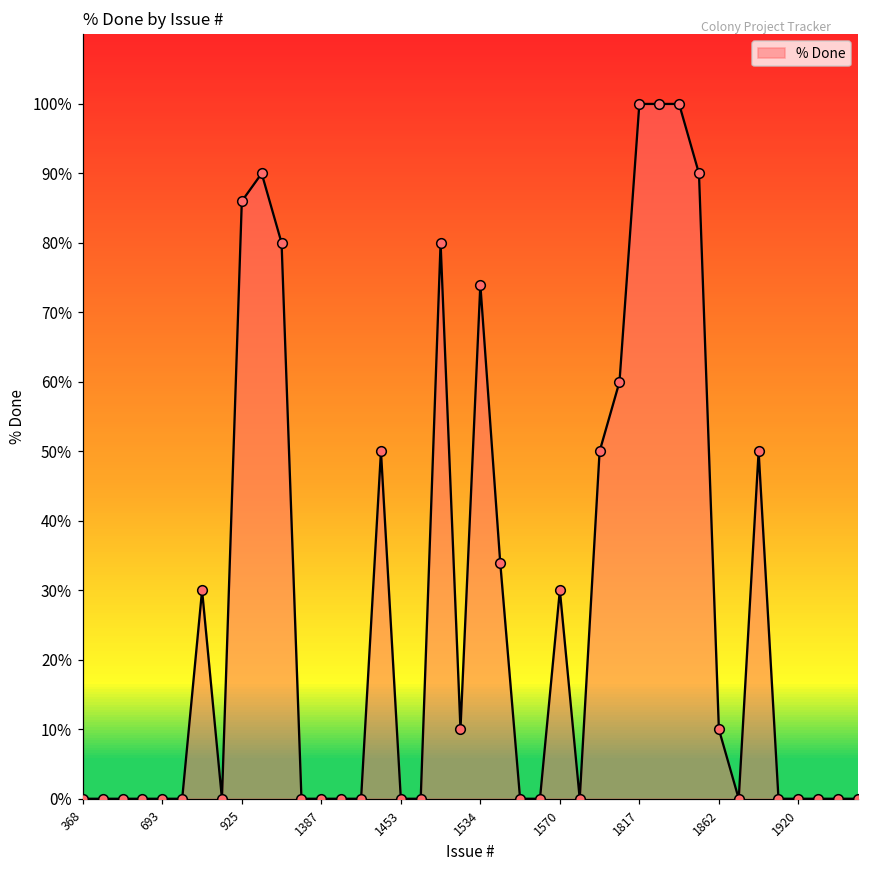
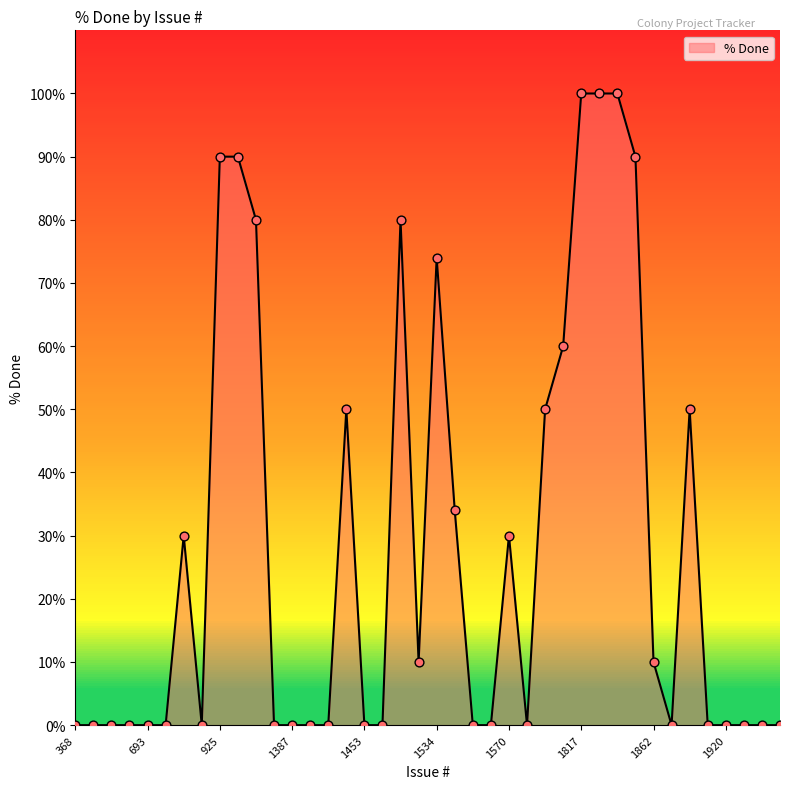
925: 86% -> 90%
